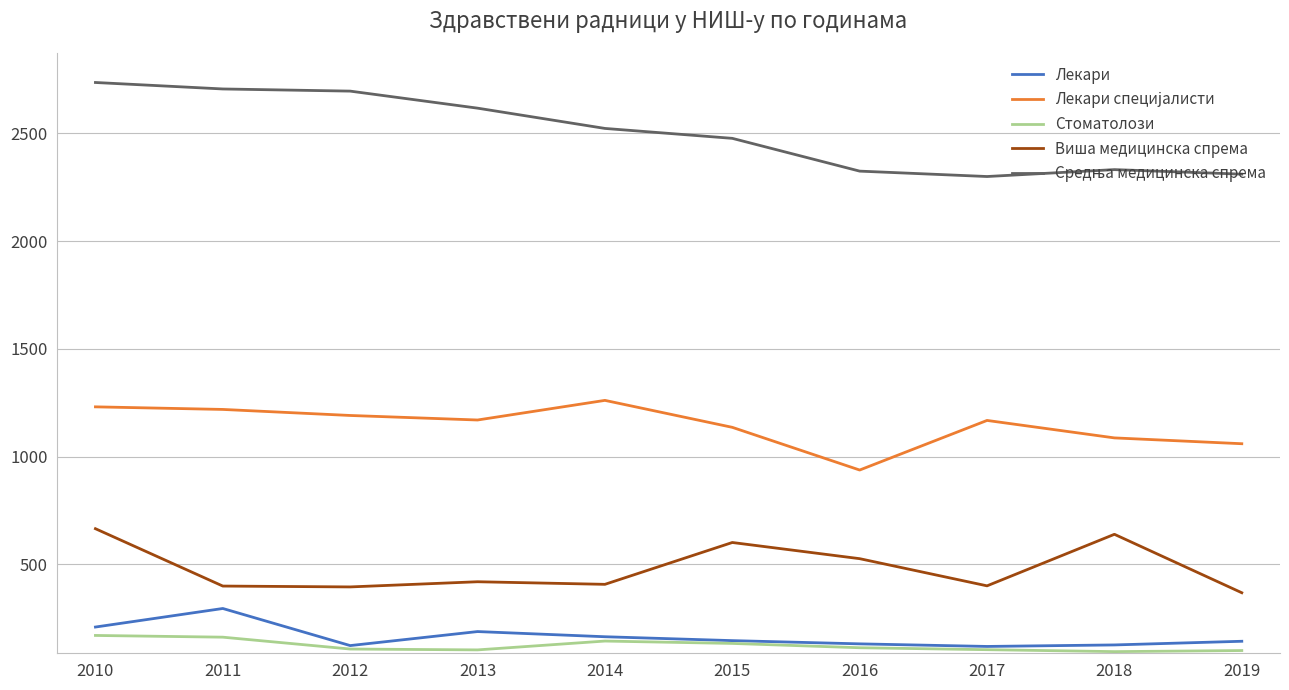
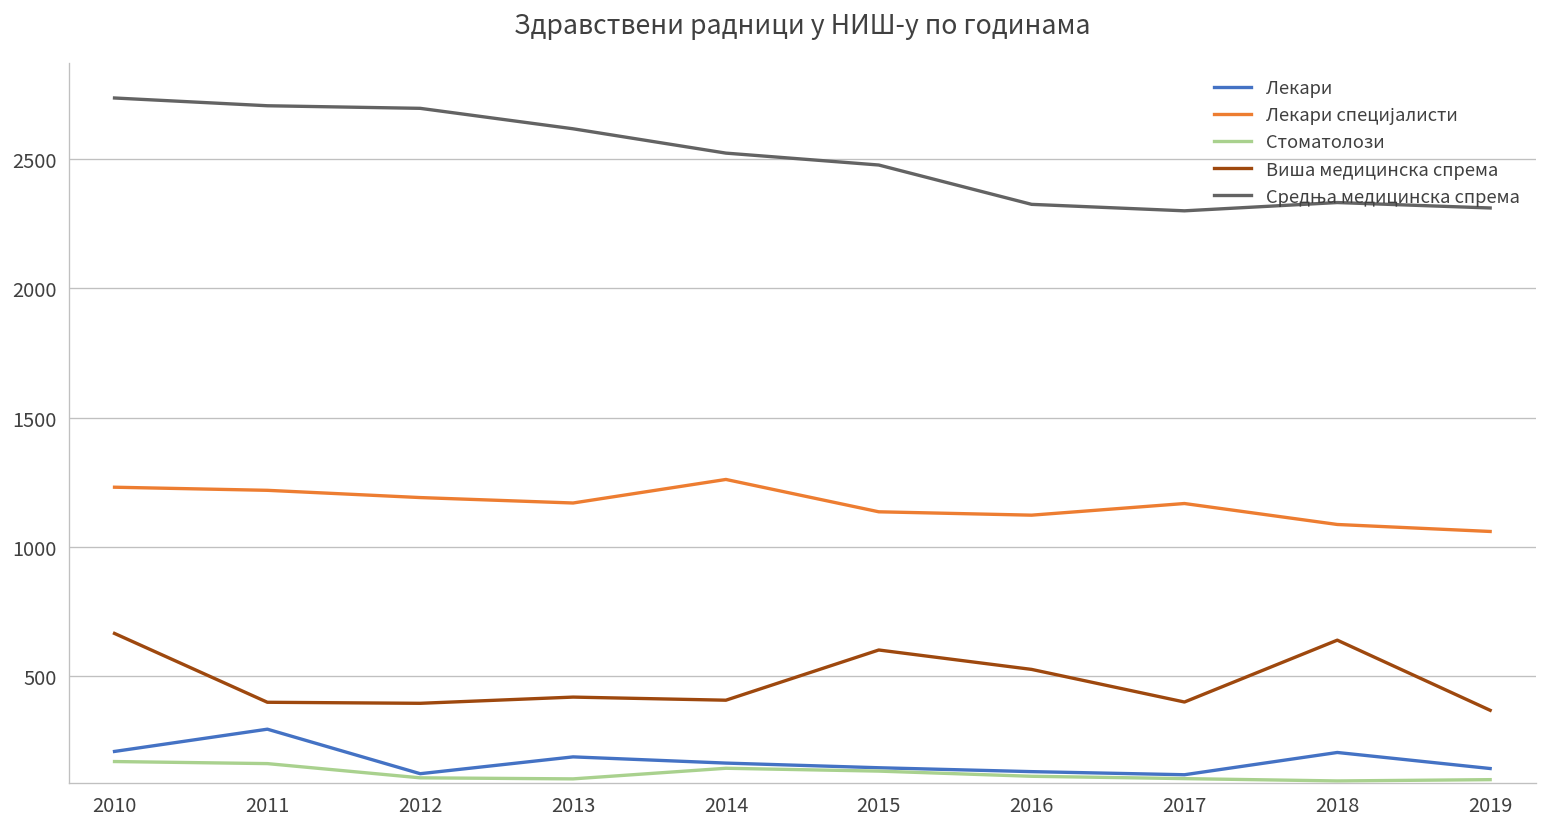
Лекари специјалисти, 2016: 940 -> 1120
Лекари, 2018: 130 -> 210
